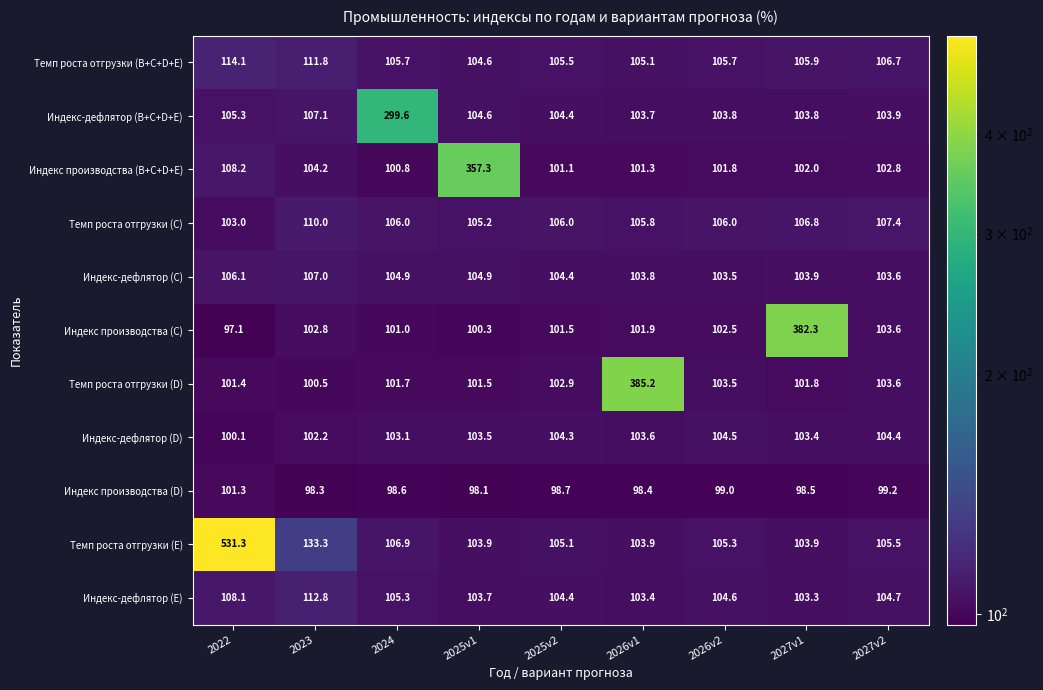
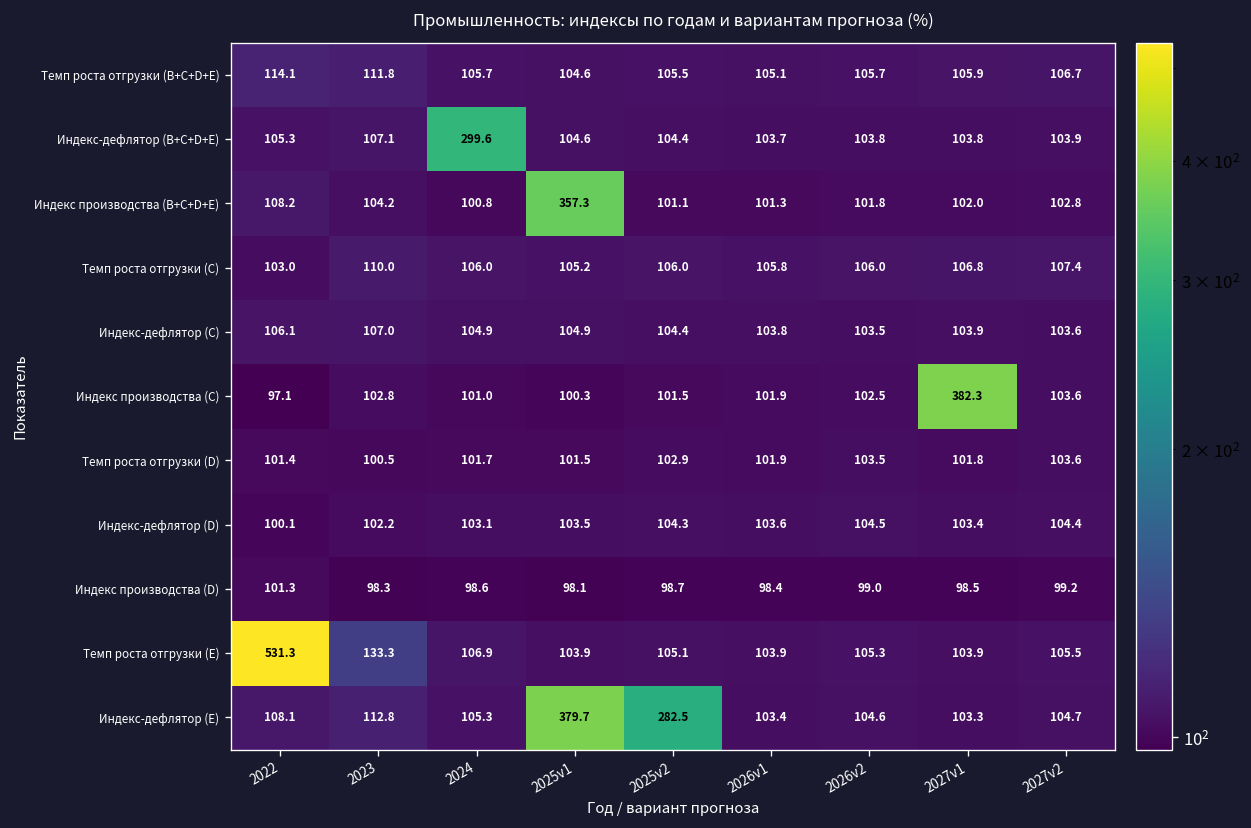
Темп роста отгрузки (D), 2026v1: 385.2 -> 101.9
Индекс-дефлятор (E), 2025v1: 103.7 -> 379.7
Индекс-дефлятор (E), 2025v2: 104.4 -> 282.5
